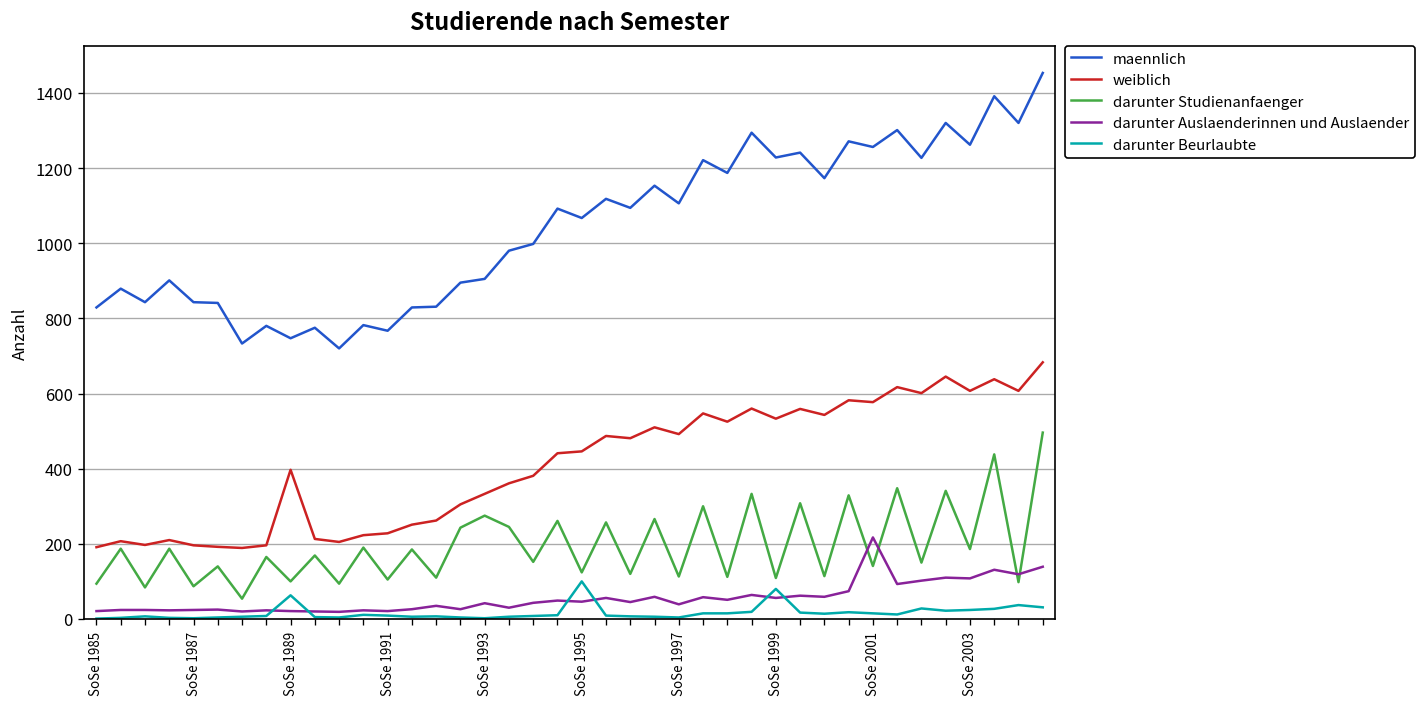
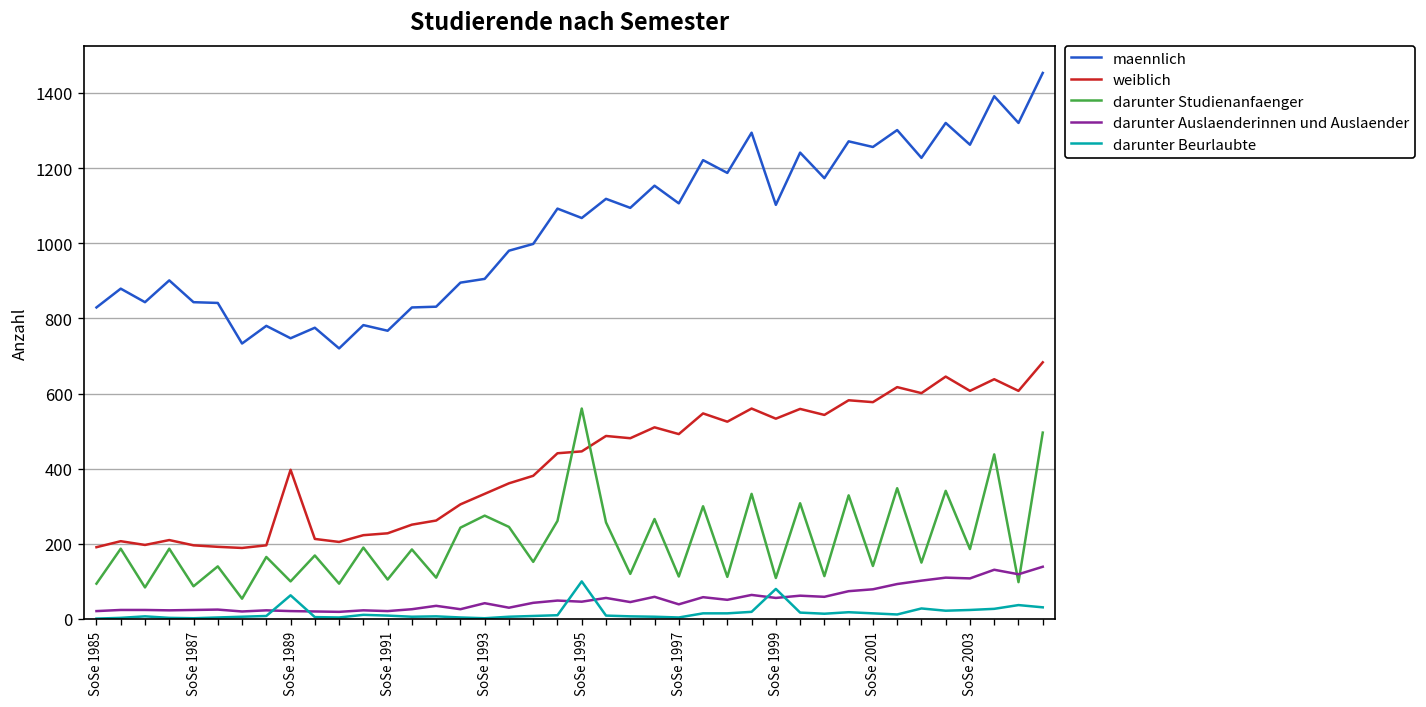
darunter Studienanfaenger, SoSe 1995: 120 -> 560
maennlich, SoSe 1999: 1230 -> 1100
darunter Auslaenderinnen und Auslaender, SoSe 2001: 220 -> 80
